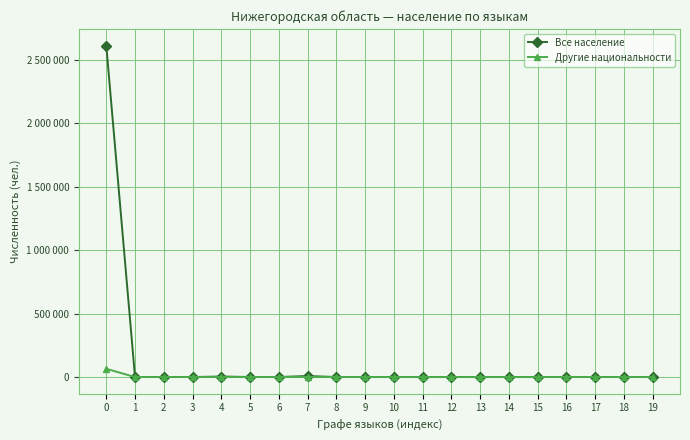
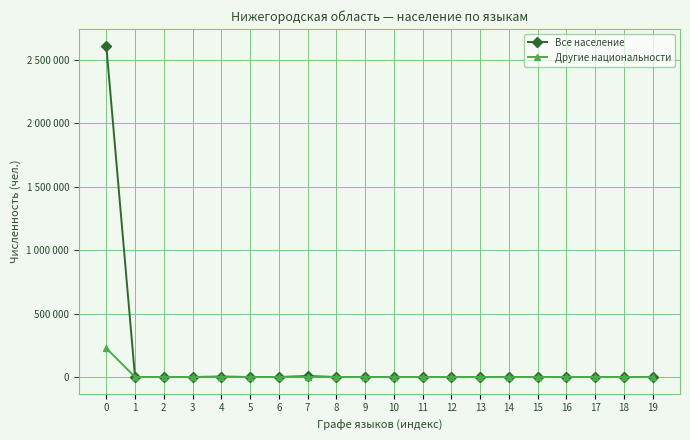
Другие национальности, 0: 60000 -> 230000
